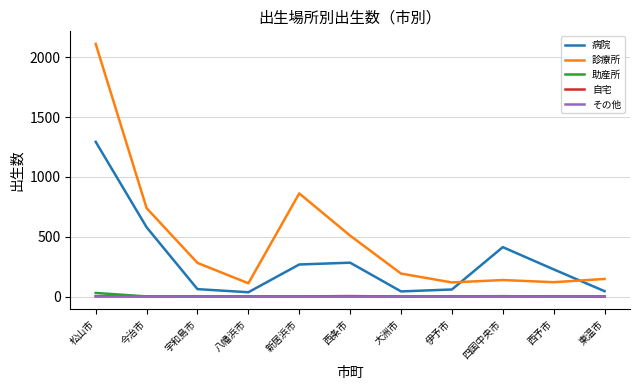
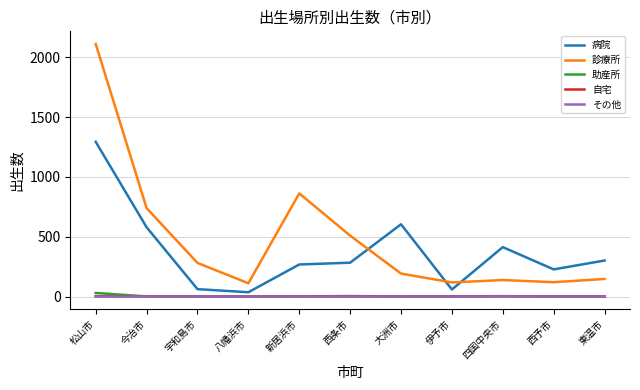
病院, 大洲市: 40 -> 600
病院, 東温市: 50 -> 300
